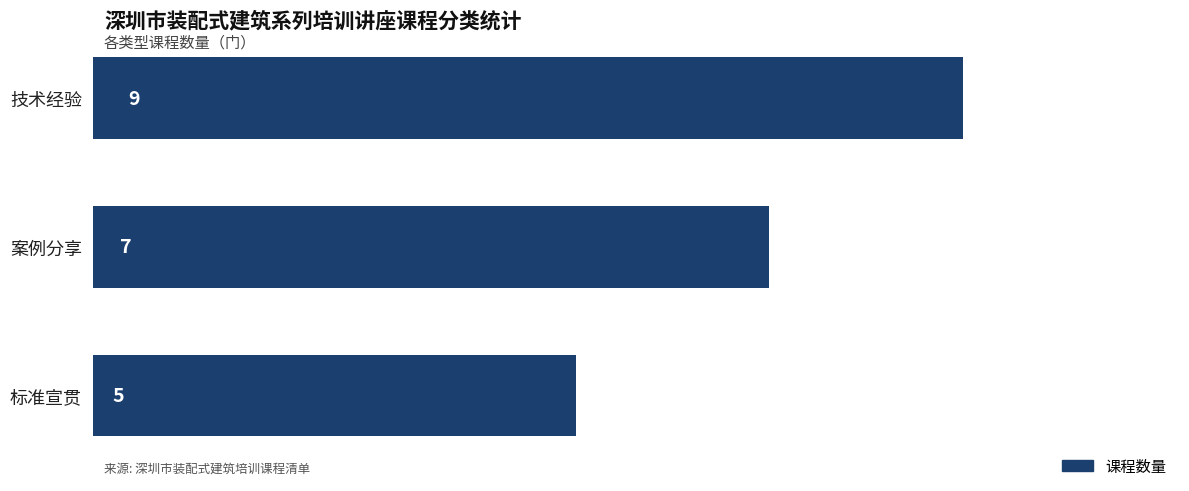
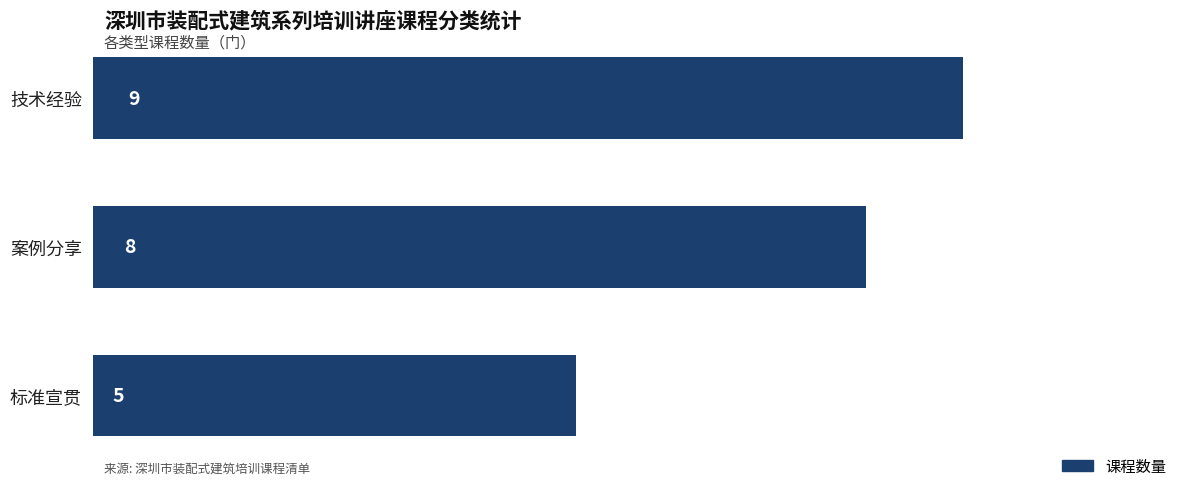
案例分享: 7 -> 8
